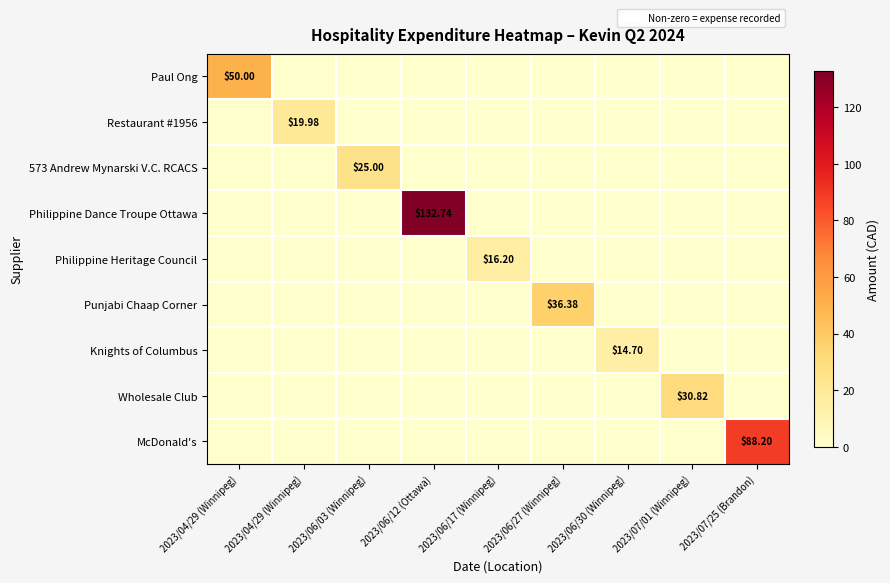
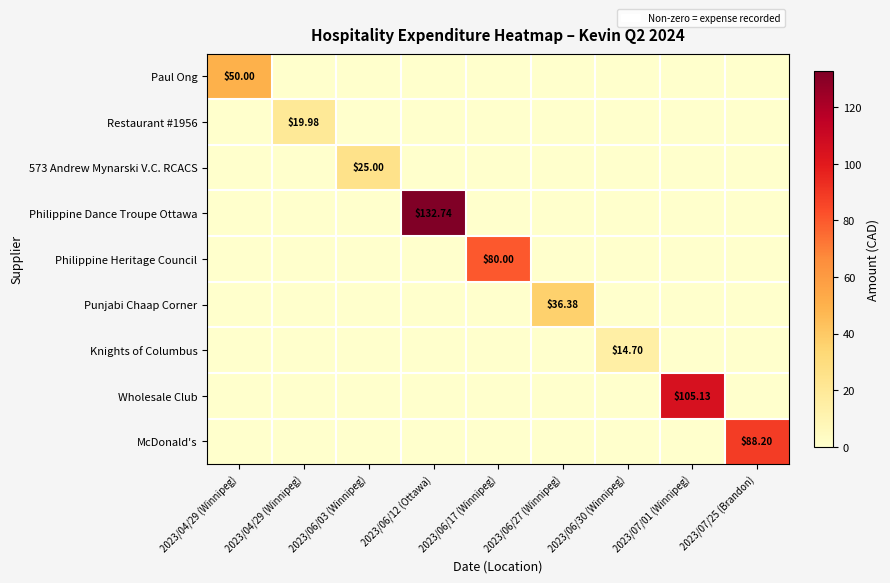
Philippine Heritage Council, 2023/06/17 (Winnipeg): $16.20 -> $80.00
Wholesale Club, 2023/07/01 (Winnipeg): $30.82 -> $105.13
